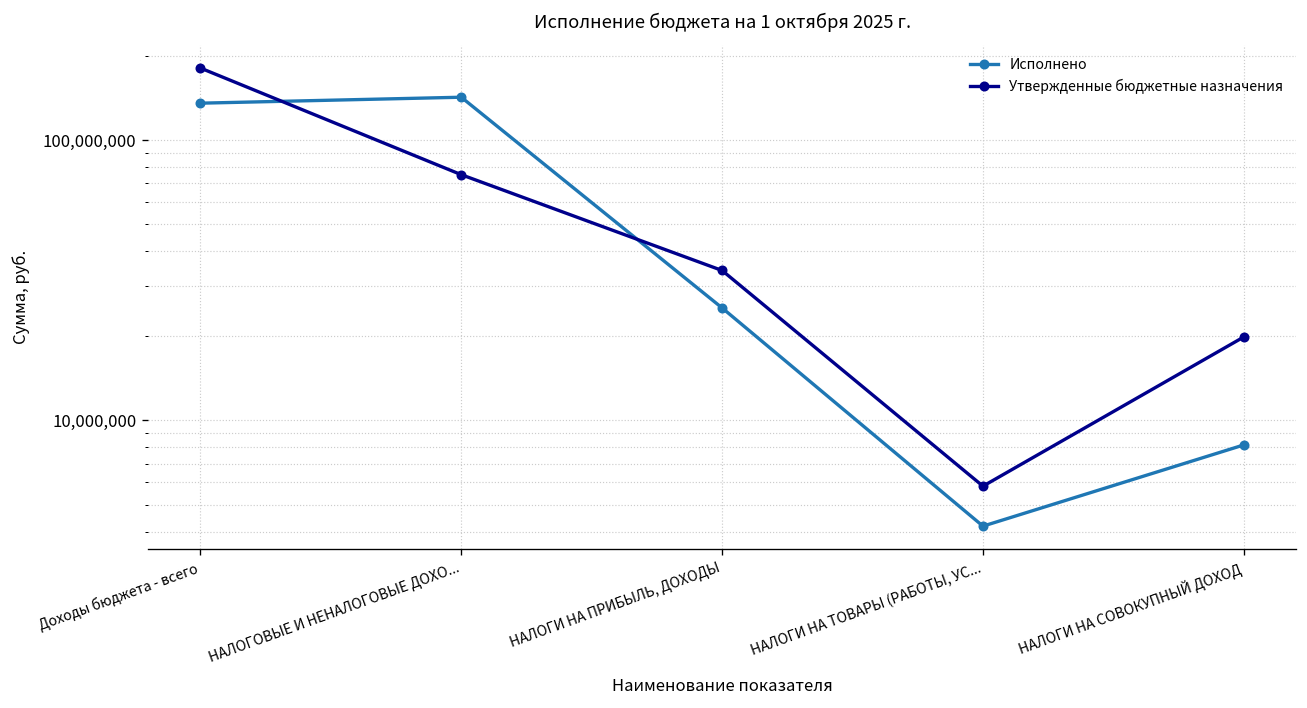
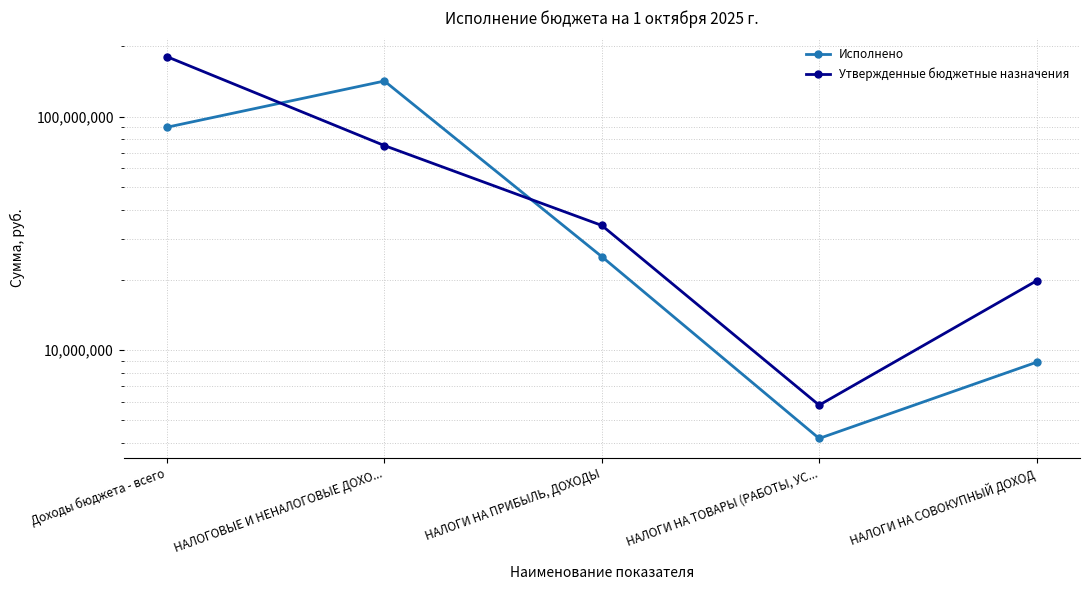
Исполнено, Доходы бюджета - всего: 140,000,000 -> 90,000,000
Исполнено, НАЛОГИ НА СОВОКУПНЫЙ ДОХОД: 8,200,000 -> 8,900,000
